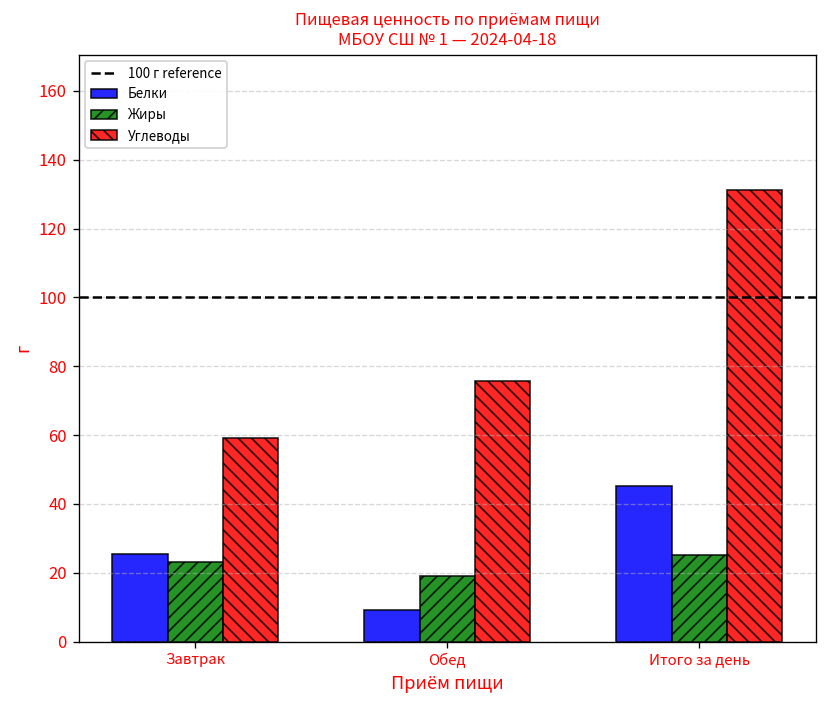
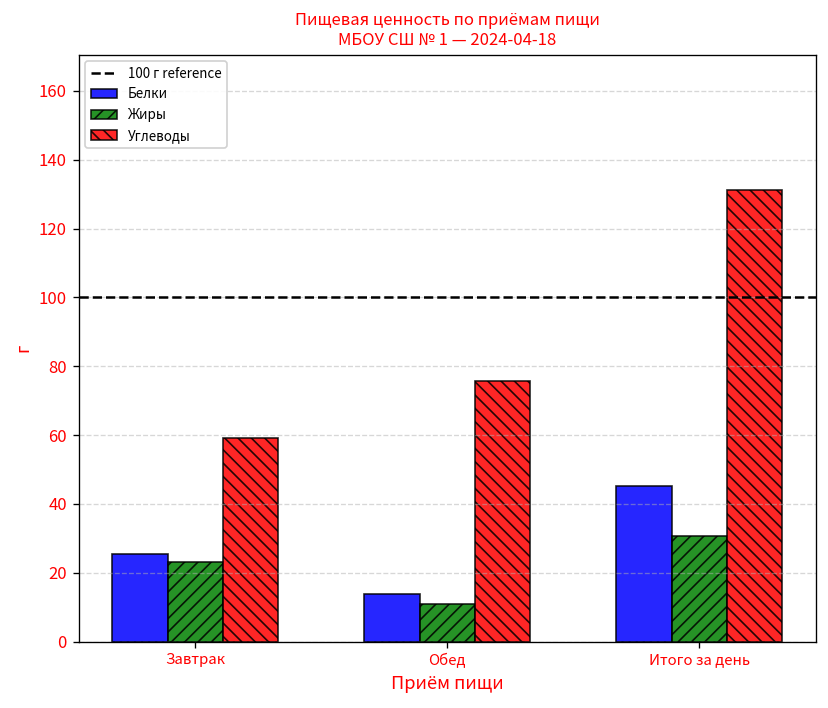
Белки, Обед: 9 -> 14
Жиры, Обед: 19 -> 11
Жиры, Итого за день: 25 -> 31
